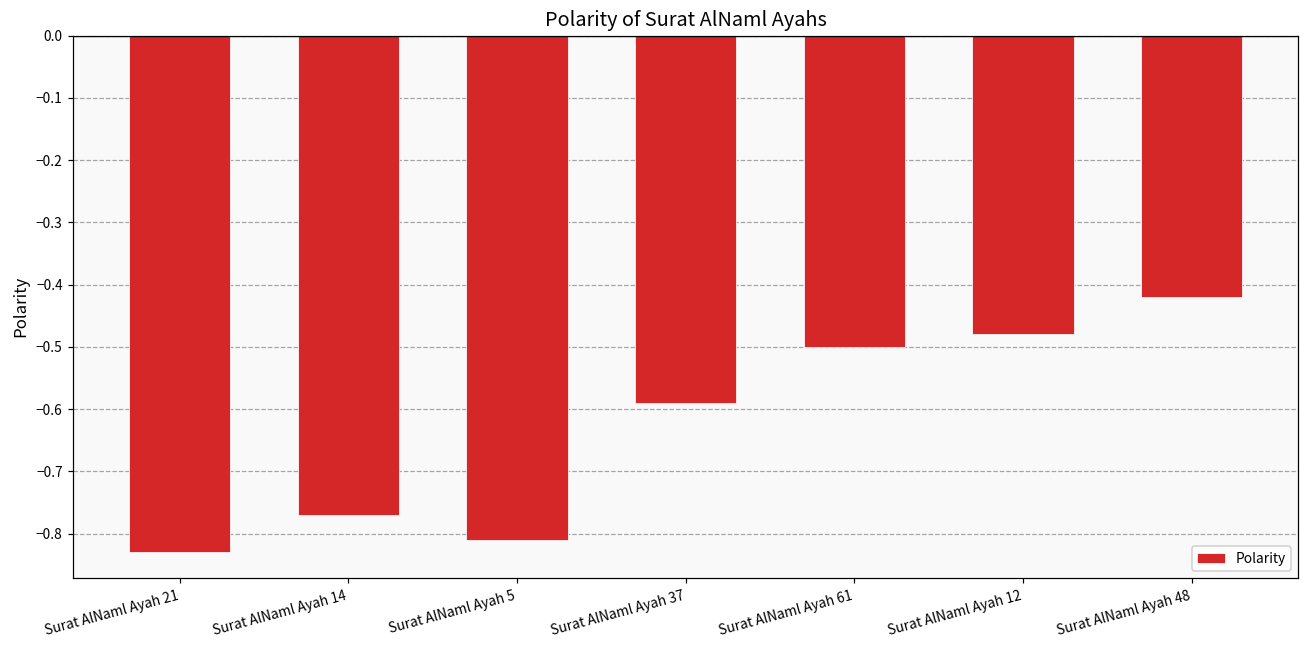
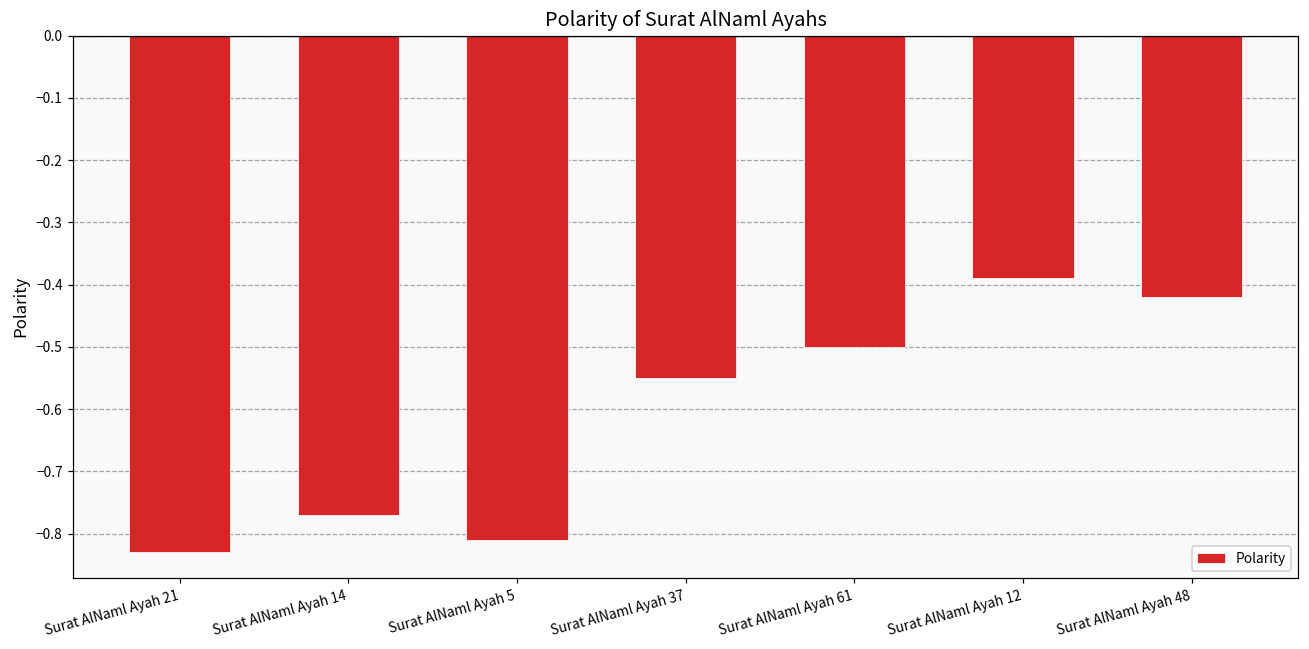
Surat AlNaml Ayah 37: -0.59 -> -0.55
Surat AlNaml Ayah 12: -0.48 -> -0.39
